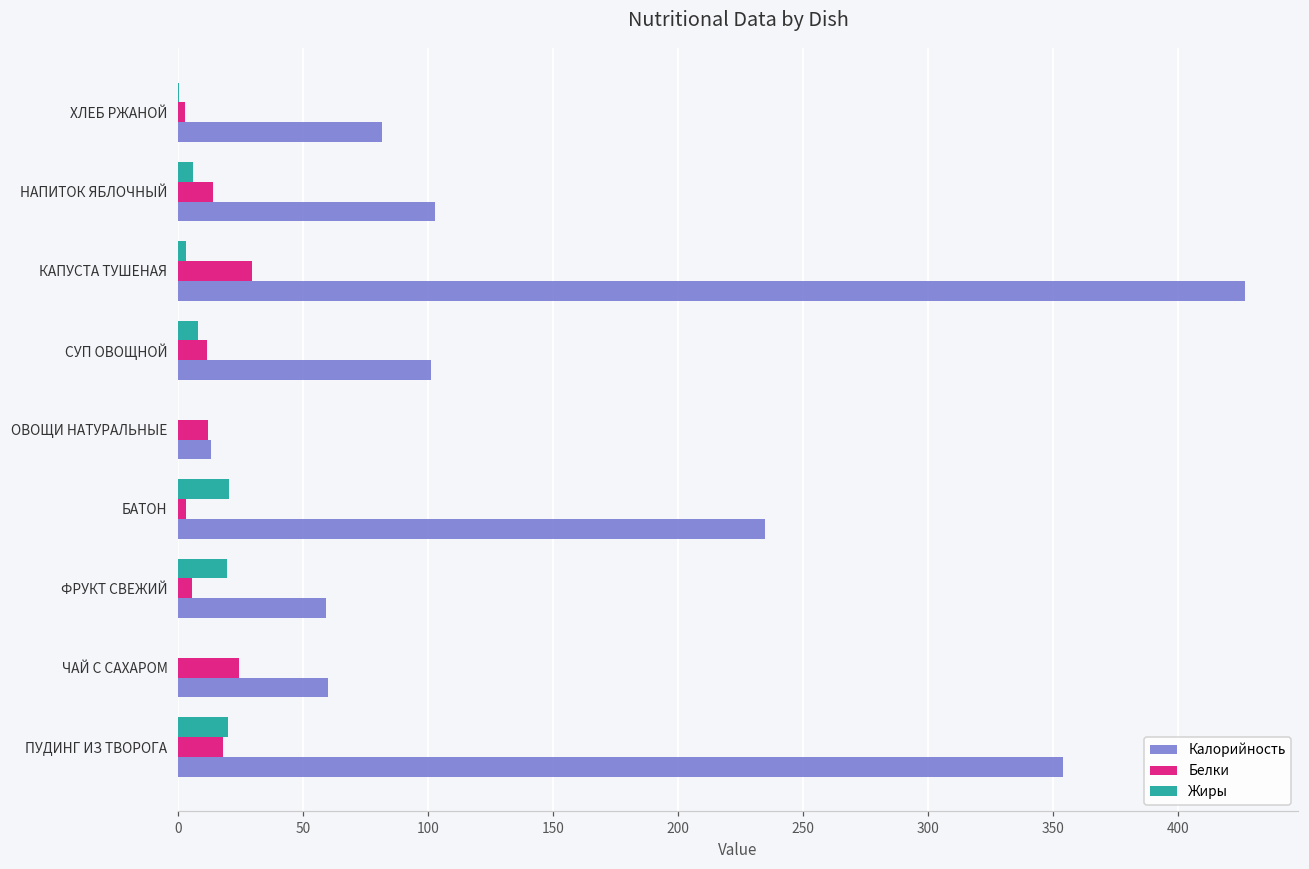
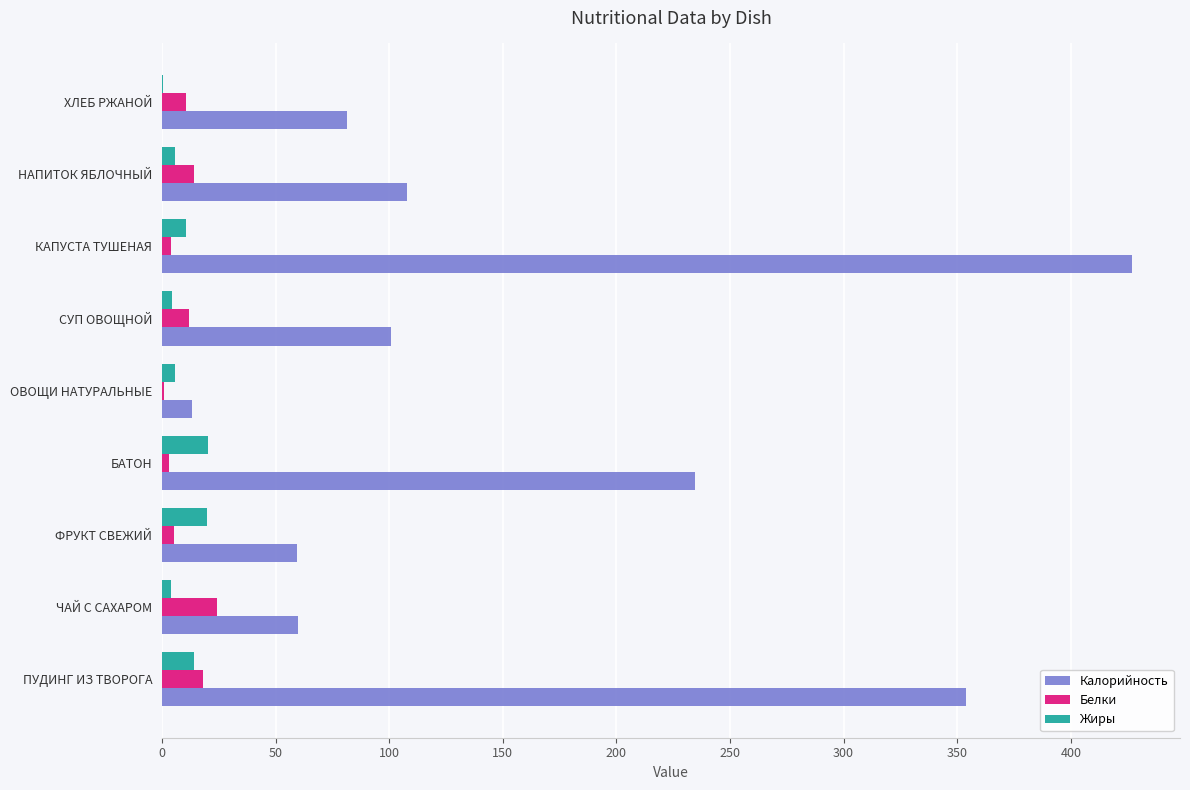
Белки, ХЛЕБ РЖАНОЙ: 3 -> 11
Калорийность, НАПИТОК ЯБЛОЧНЫЙ: 103 -> 108
Жиры, КАПУСТА ТУШЕНАЯ: 3 -> 11
Белки, КАПУСТА ТУШЕНАЯ: 30 -> 4
Жиры, СУП ОВОЩНОЙ: 8 -> 4
Жиры, ОВОЩИ НАТУРАЛЬНЫЕ: 0 -> 6
Белки, ОВОЩИ НАТУРАЛЬНЫЕ: 12 -> 1
Жиры, ЧАЙ С САХАРОМ: 0 -> 4
Жиры, ПУДИНГ ИЗ ТВОРОГА: 20 -> 14
